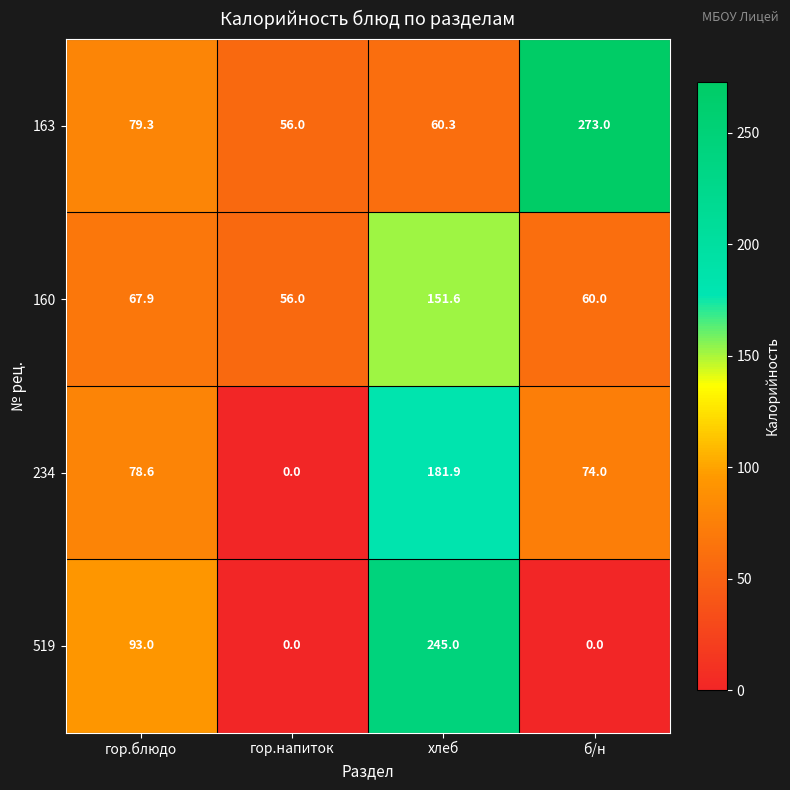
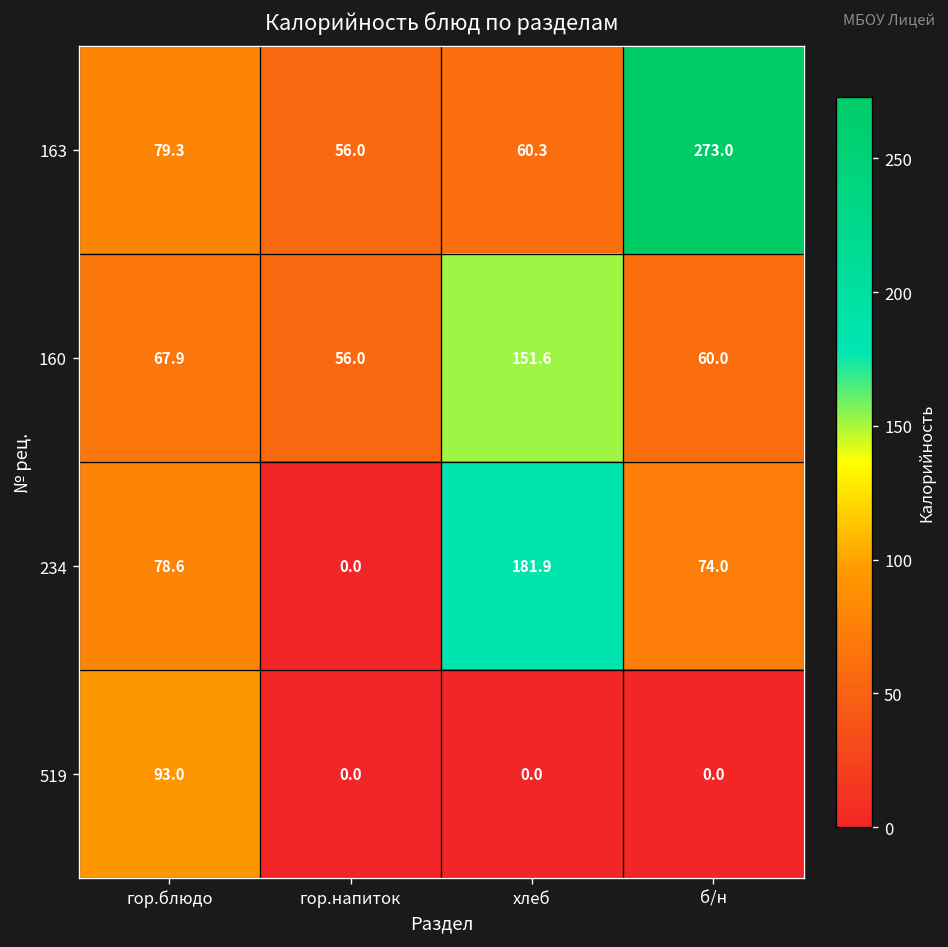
519, хлеб: 245.0 -> 0.0
